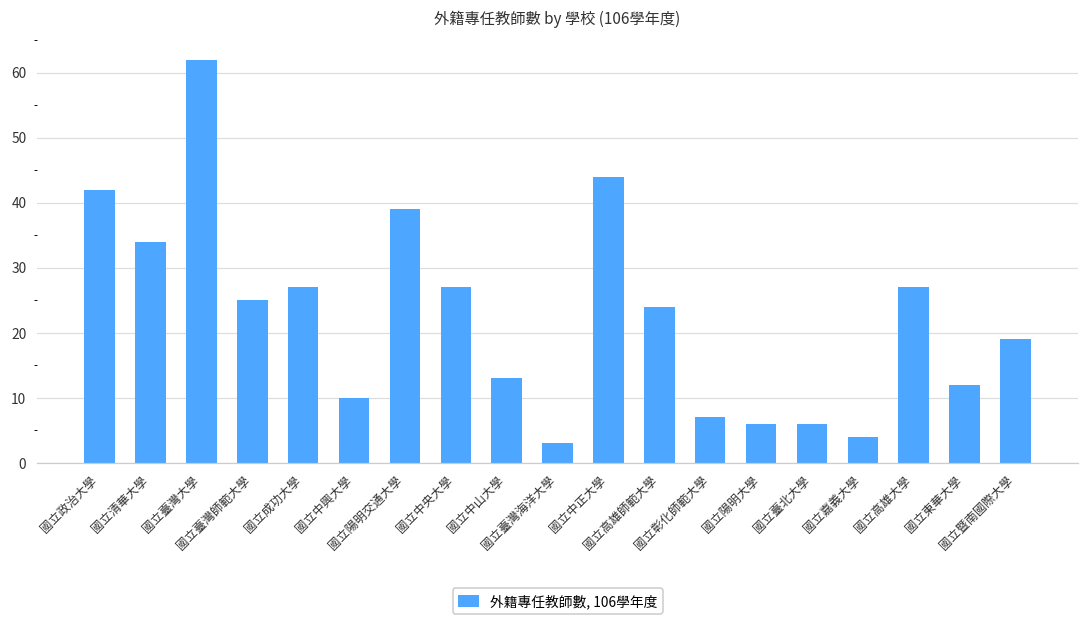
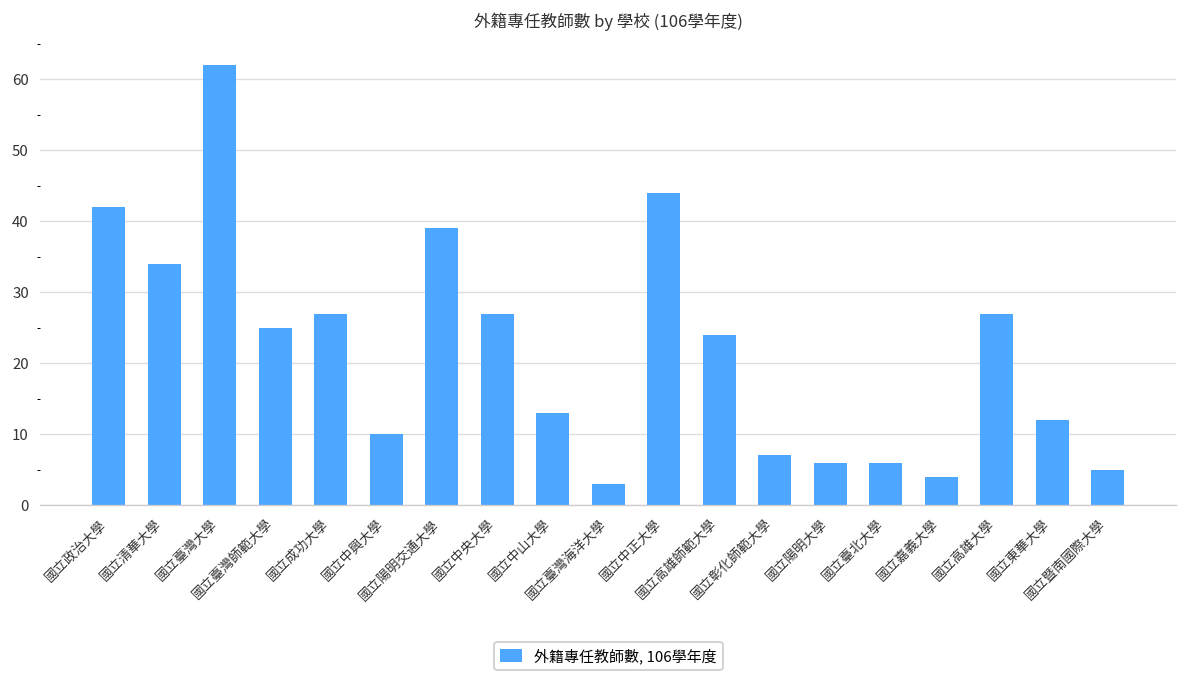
國立暨南國際大學: 19 -> 5
